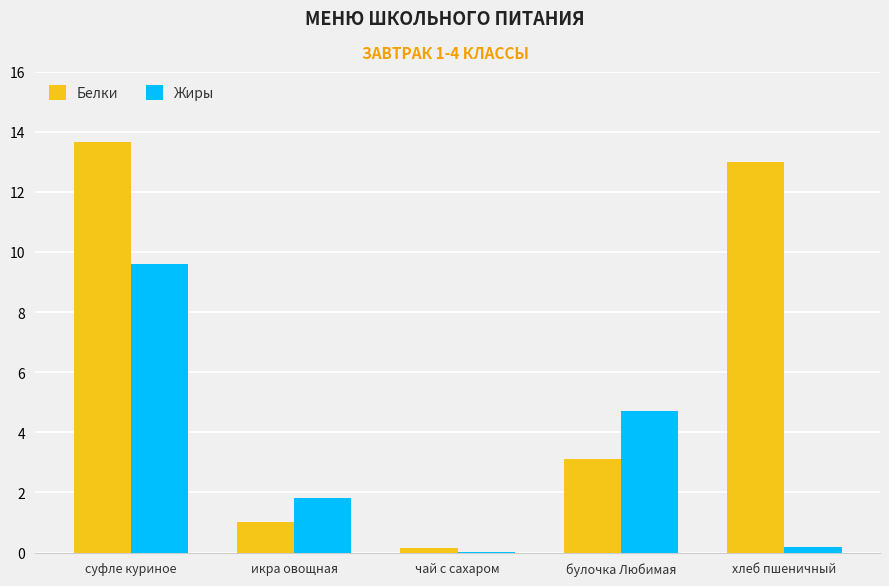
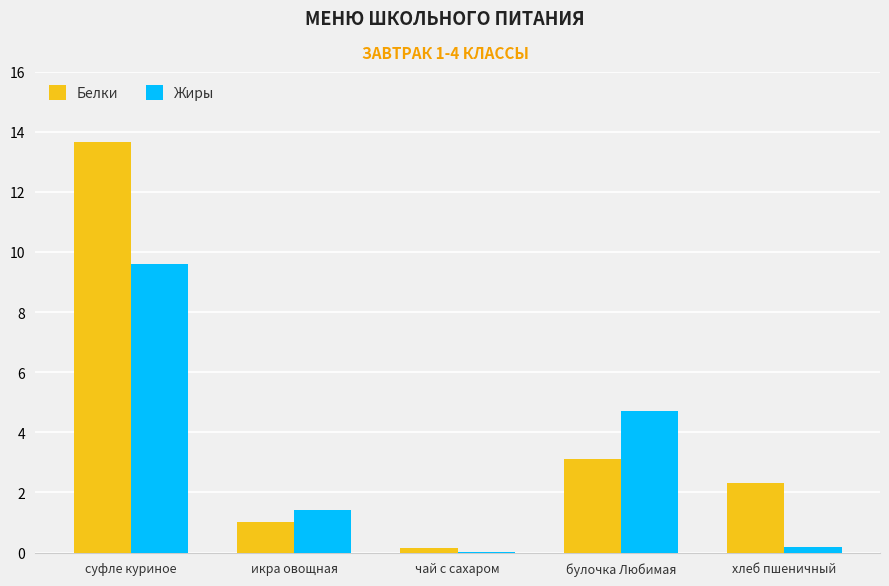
Жиры, икра овощная: 1.8 -> 1.4
Белки, хлеб пшеничный: 13.0 -> 2.3
